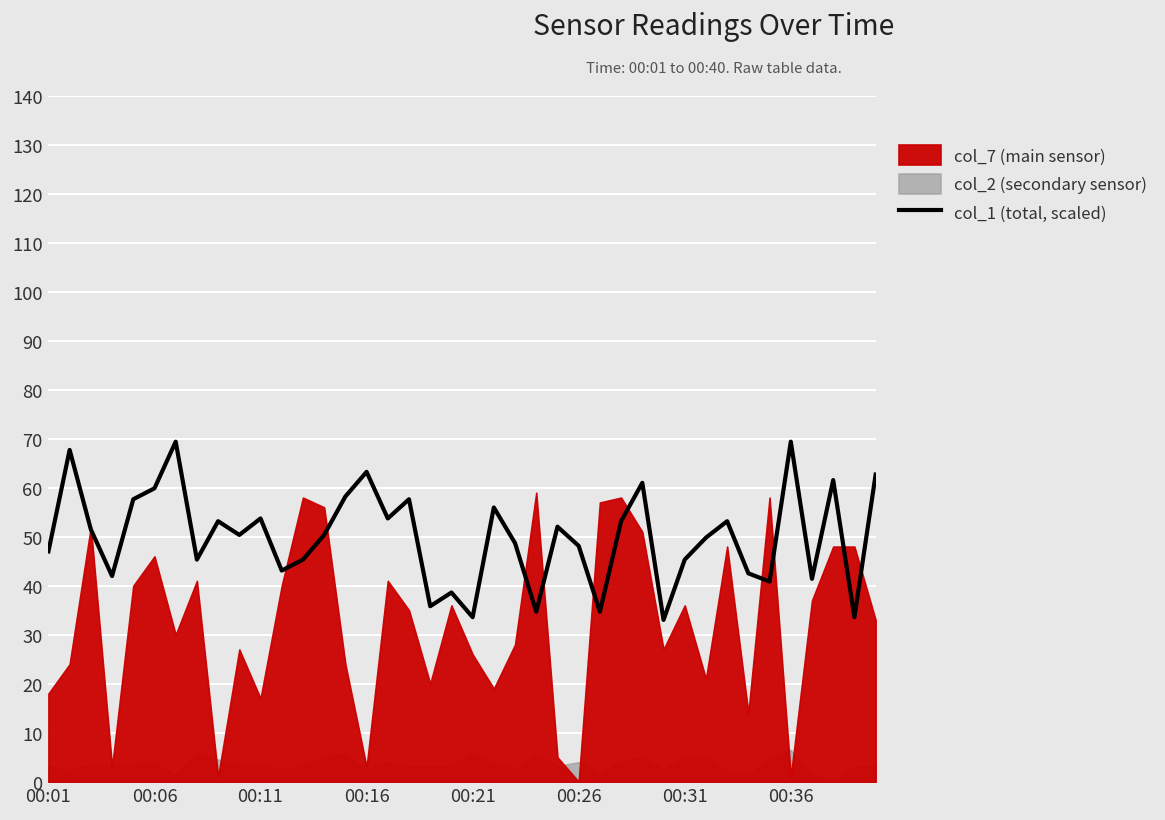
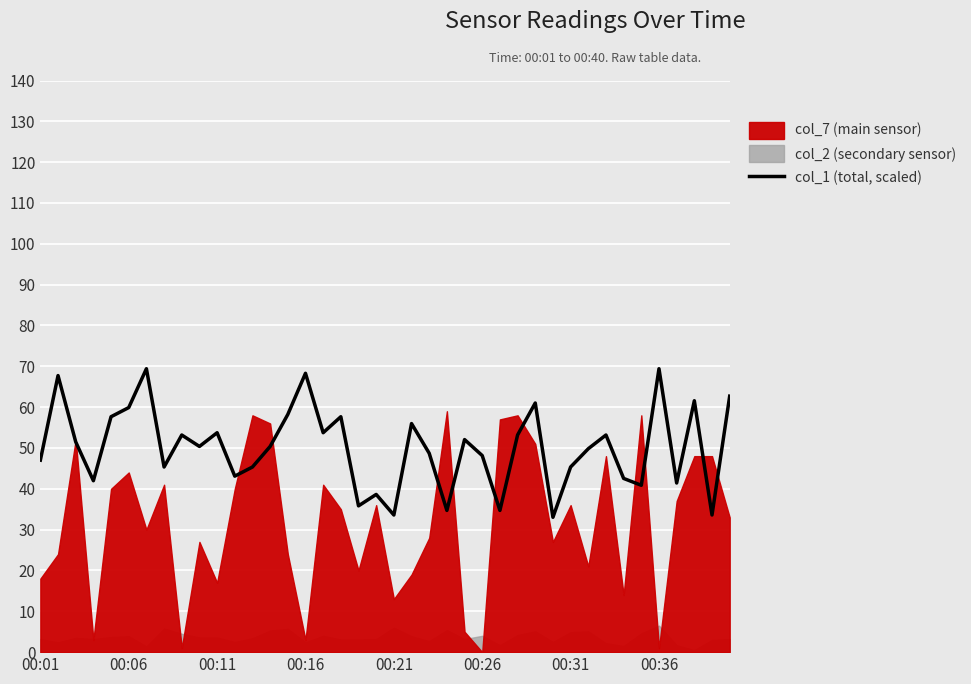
col_7 (main sensor), 00:06: 46 -> 44
col_1 (total, scaled), 00:16: 63 -> 68
col_7 (main sensor), 00:21: 26 -> 13
